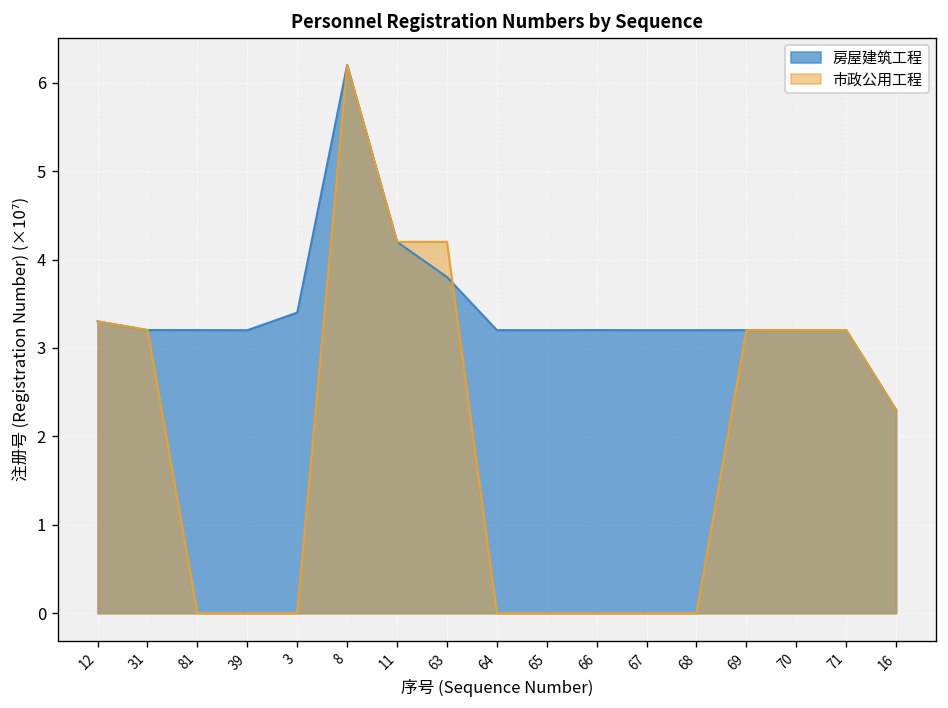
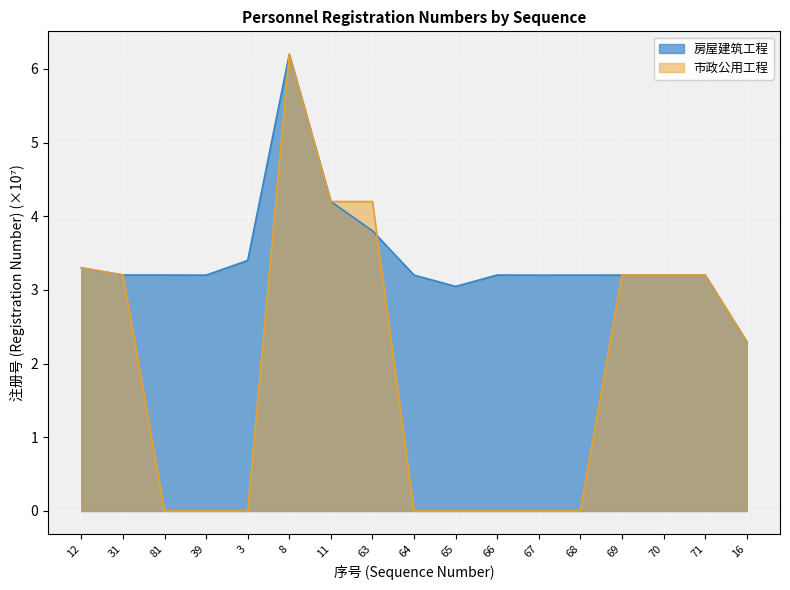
房屋建筑工程, 65: 3.2 -> 3.0
